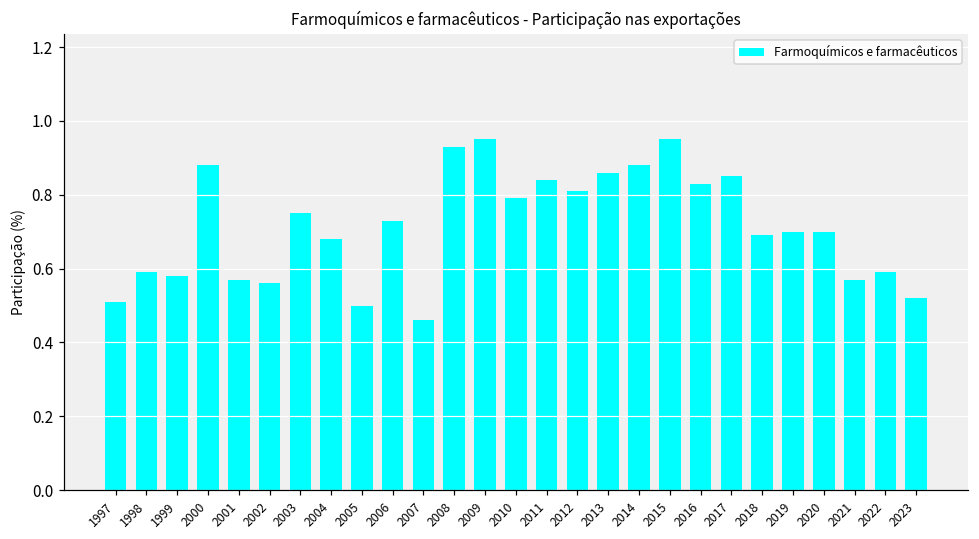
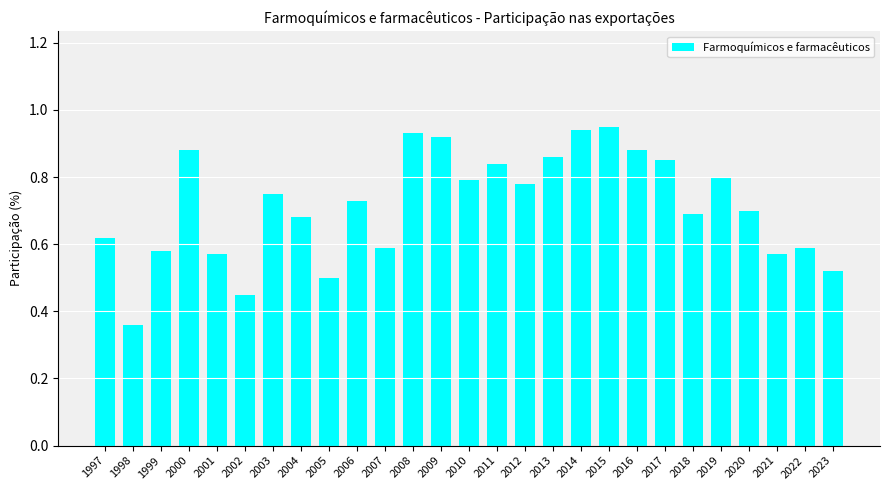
1997: 0.51 -> 0.62
1998: 0.59 -> 0.36
2002: 0.56 -> 0.45
2007: 0.46 -> 0.59
2009: 0.95 -> 0.92
2012: 0.81 -> 0.78
2014: 0.88 -> 0.94
2016: 0.83 -> 0.88
2019: 0.7 -> 0.8
